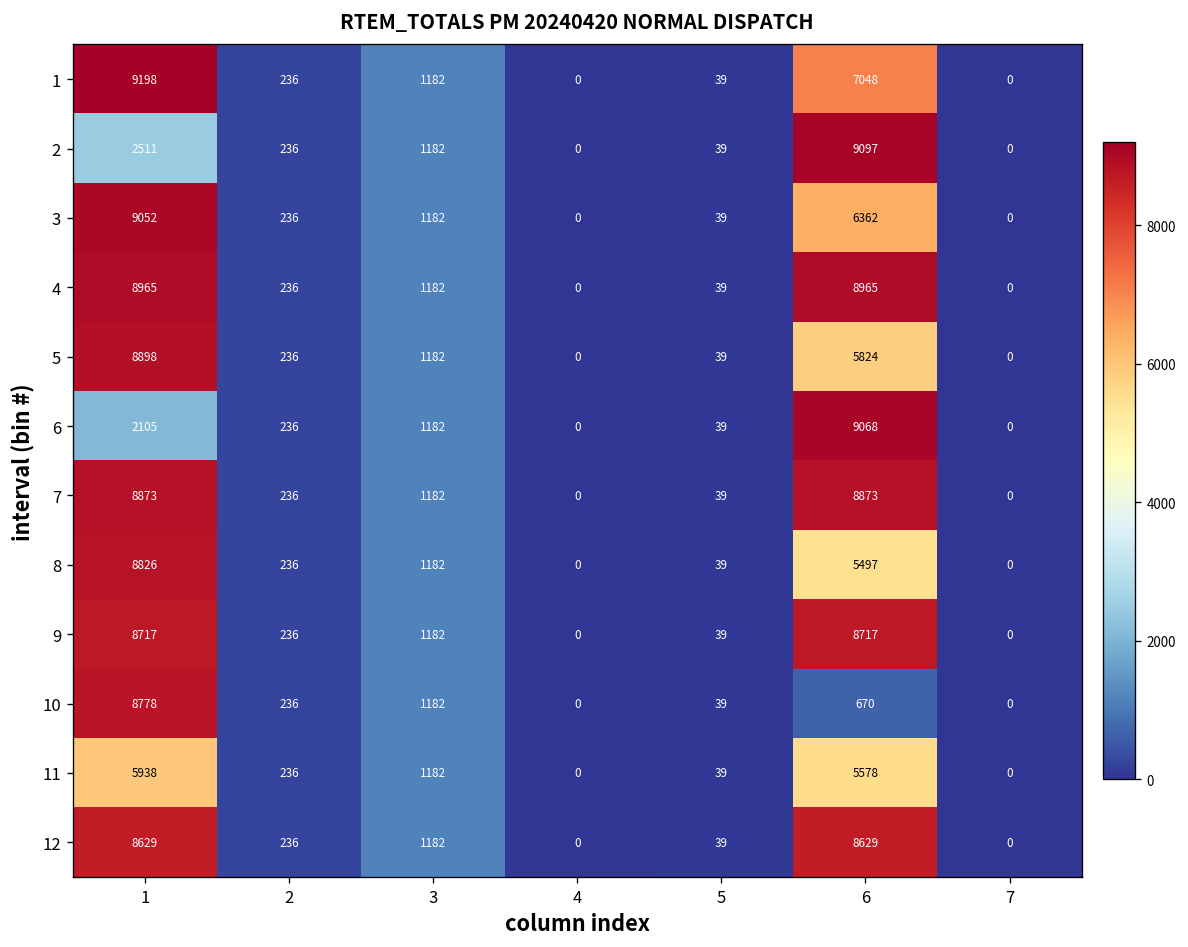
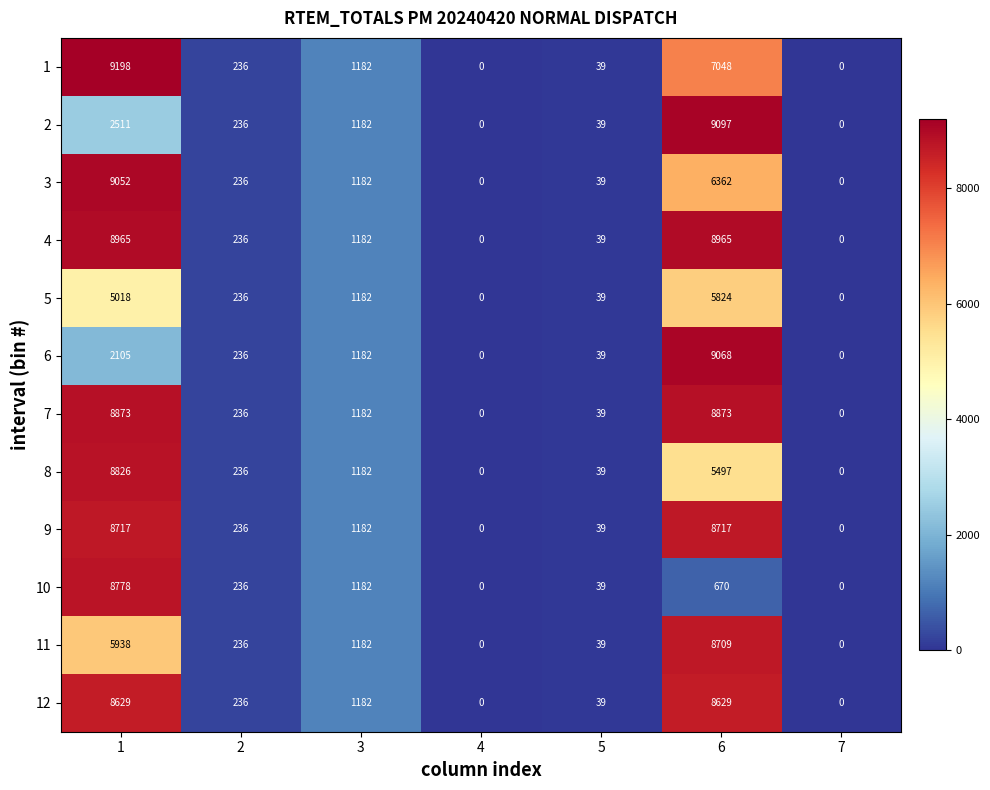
5, 1: 8898 -> 5018
11, 6: 5578 -> 8709
